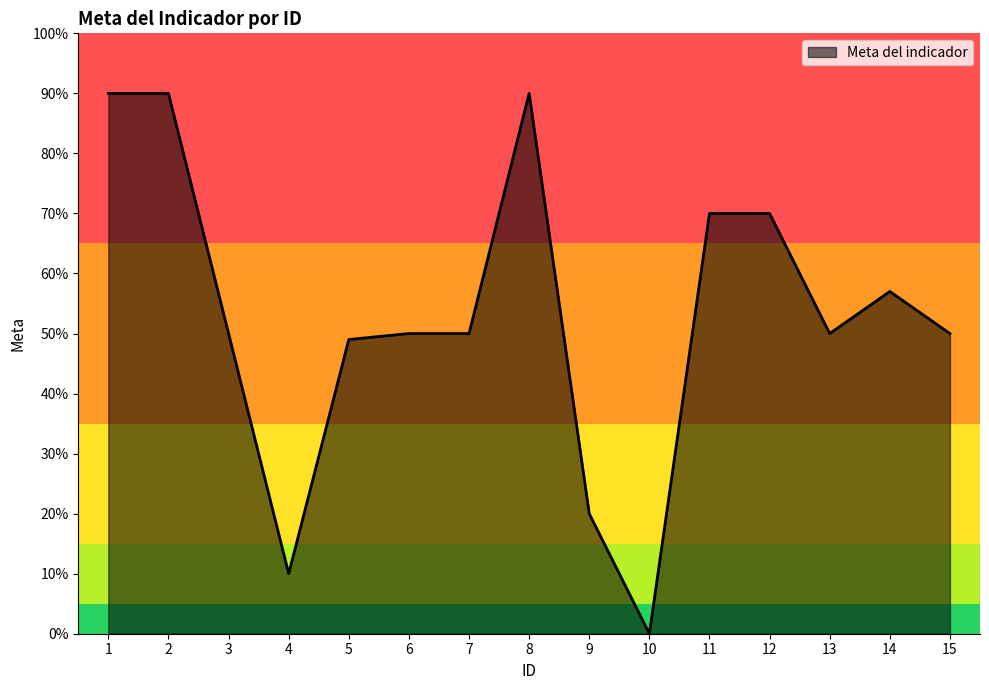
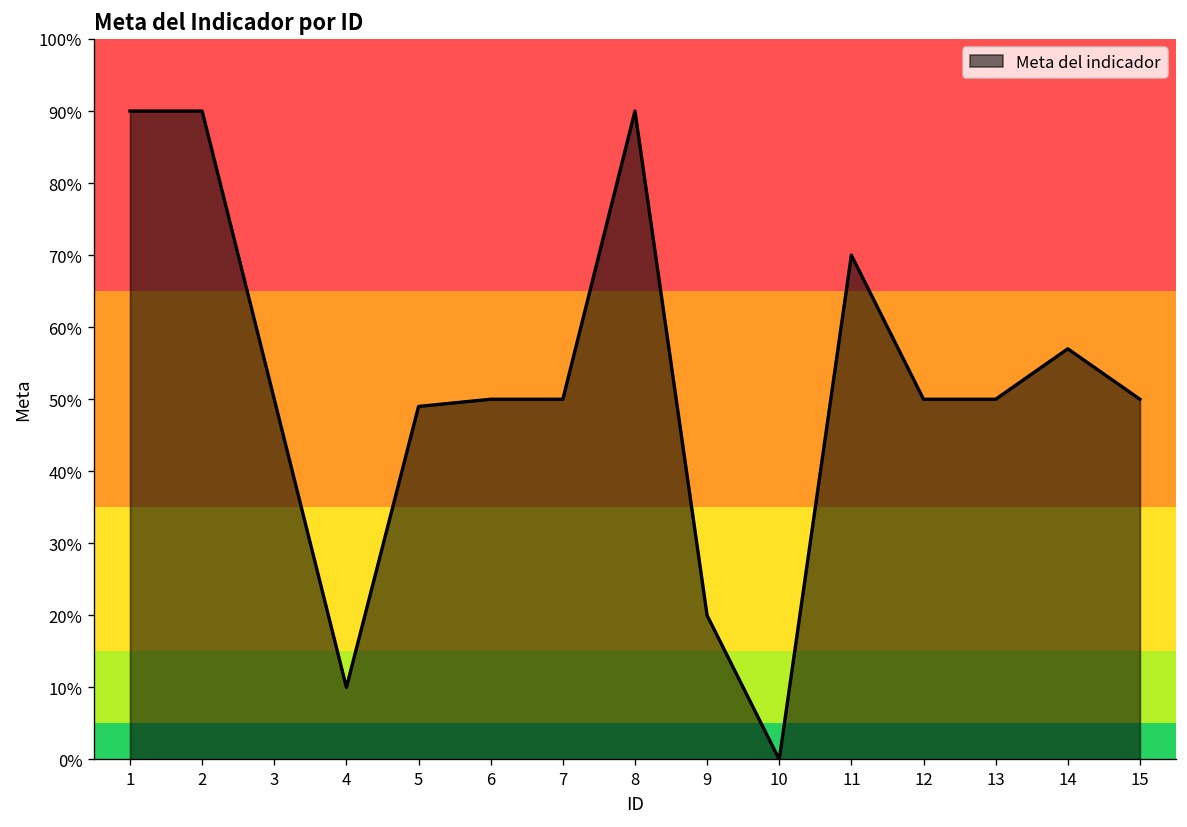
12: 70% -> 50%
